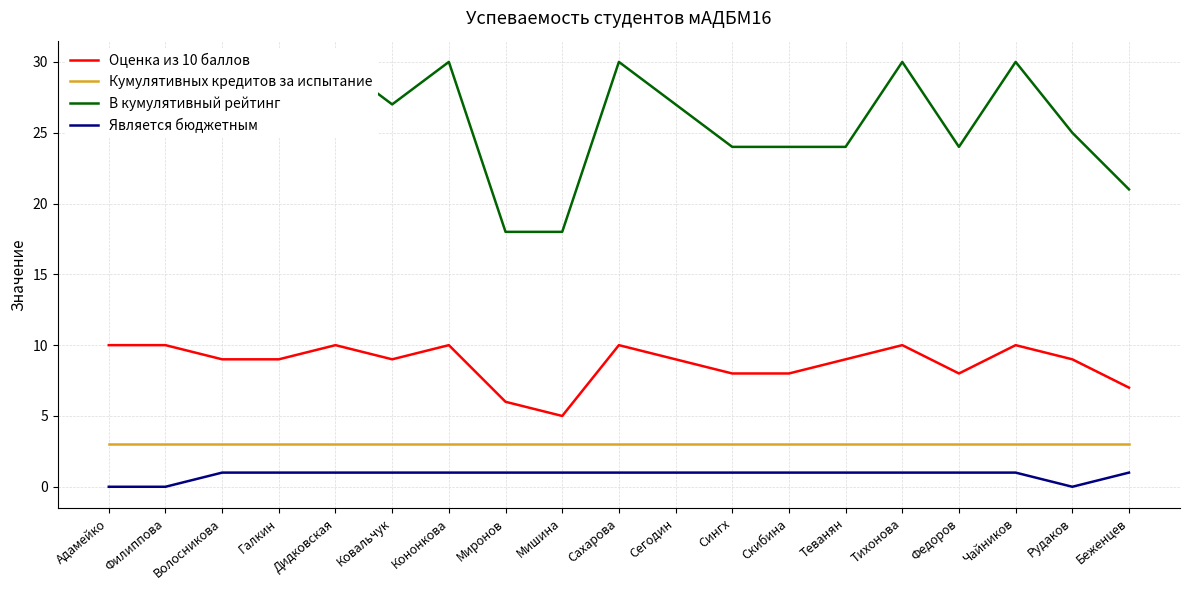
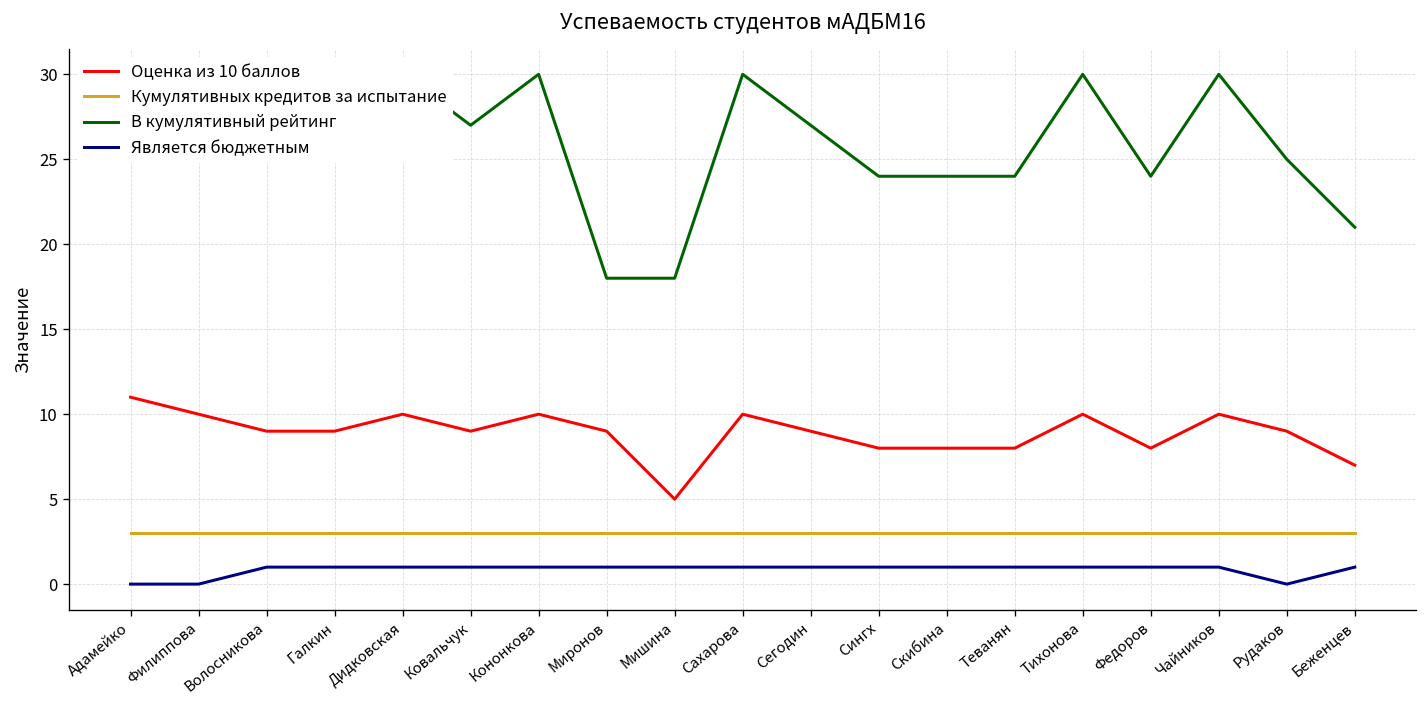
Оценка из 10 баллов, Адамейко: 10 -> 11
Оценка из 10 баллов, Миронов: 6 -> 9
Оценка из 10 баллов, Теванян: 9 -> 8
